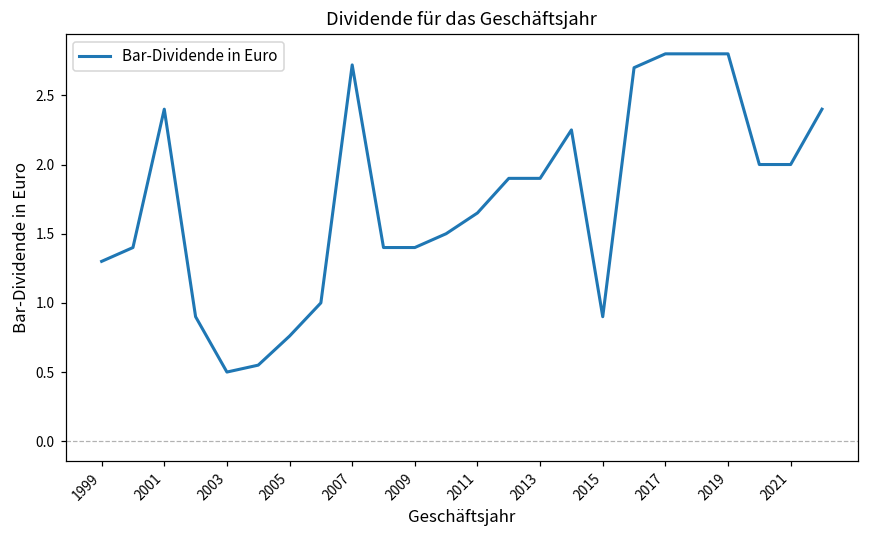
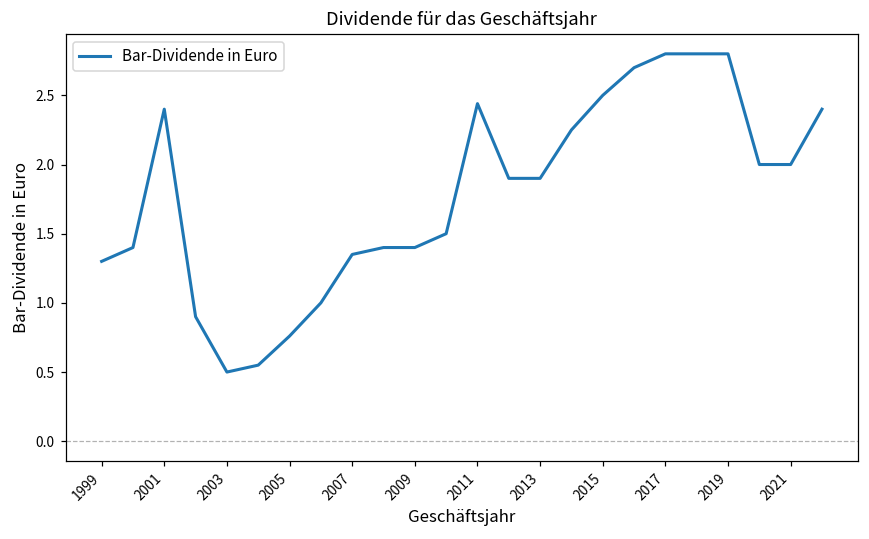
2007: 2.72 -> 1.35
2011: 1.65 -> 2.44
2015: 0.9 -> 2.5
